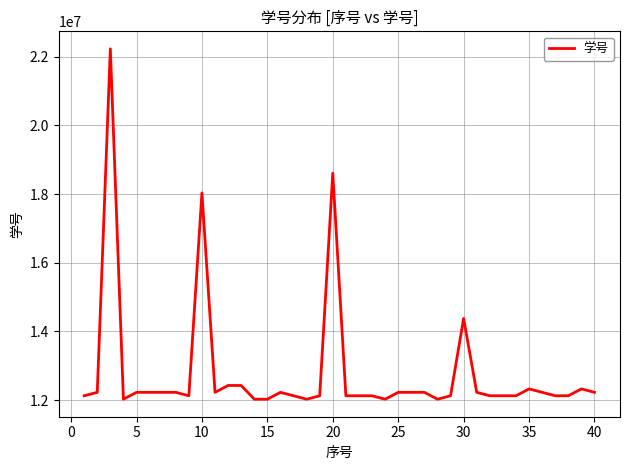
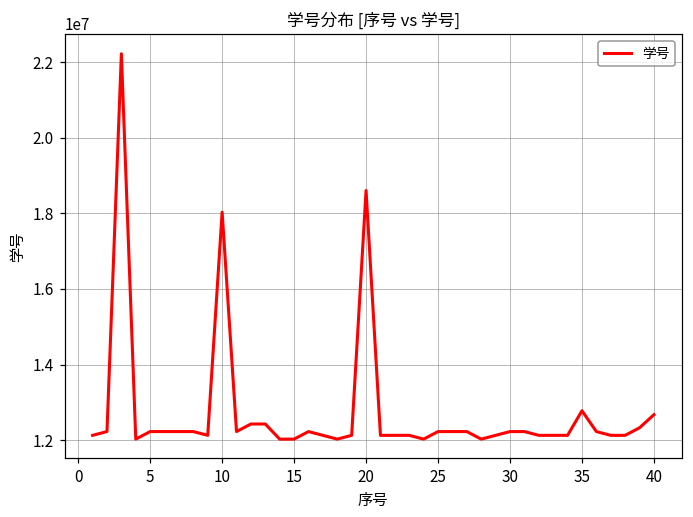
30: 14400000 -> 12200000
35: 12300000 -> 12800000
40: 12200000 -> 12700000
